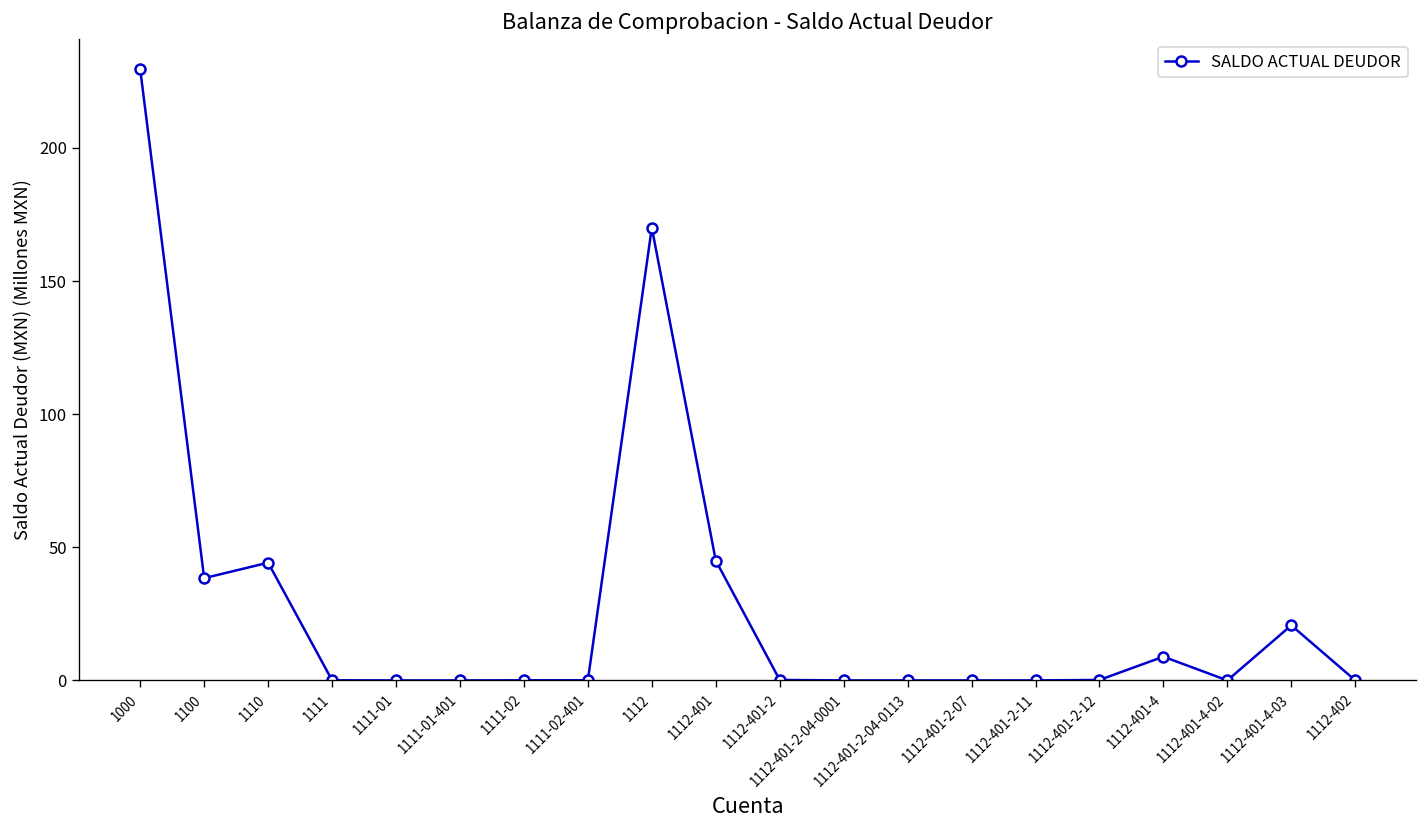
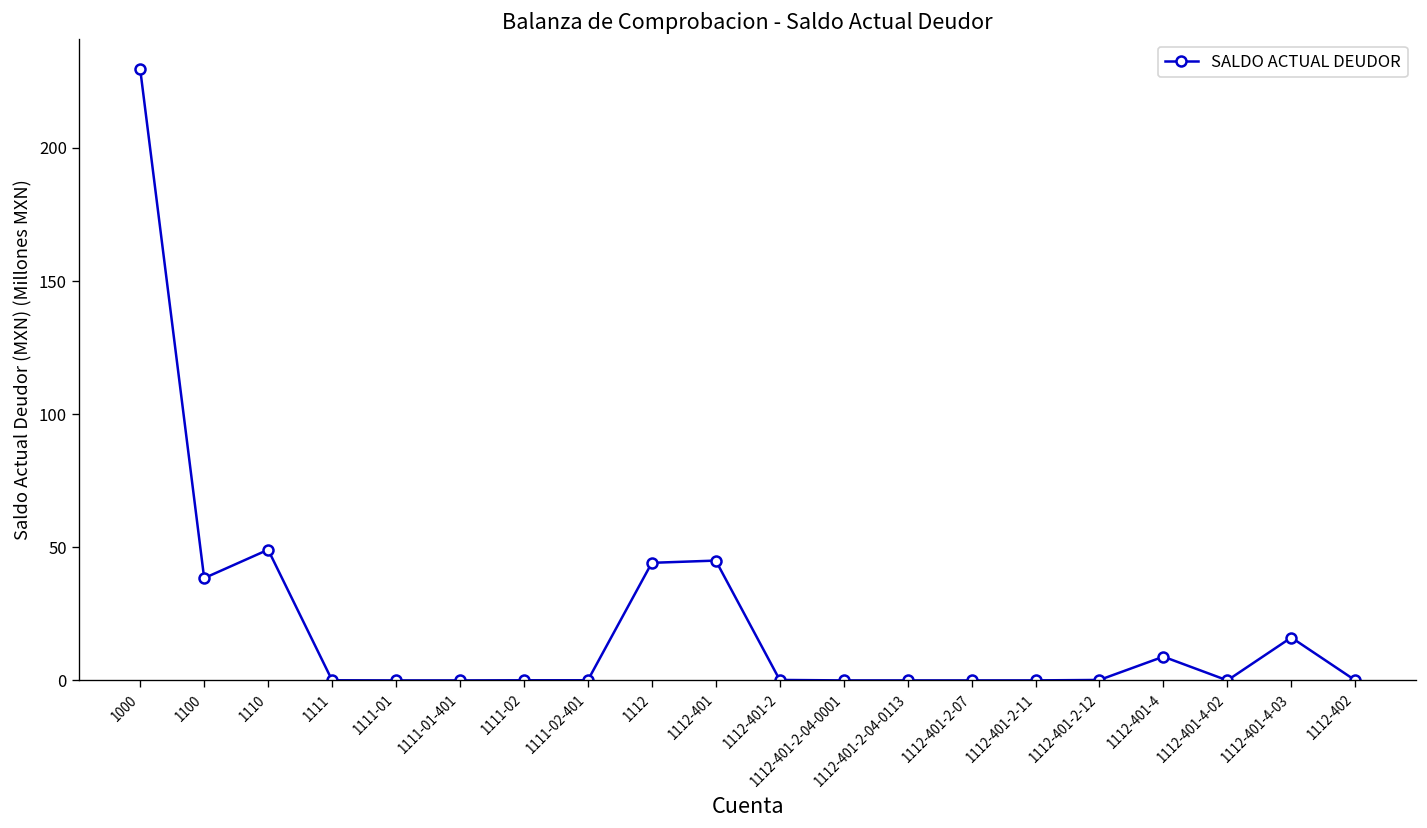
1110: 44 -> 49
1112: 170 -> 44
1112-401-4-03: 21 -> 16
